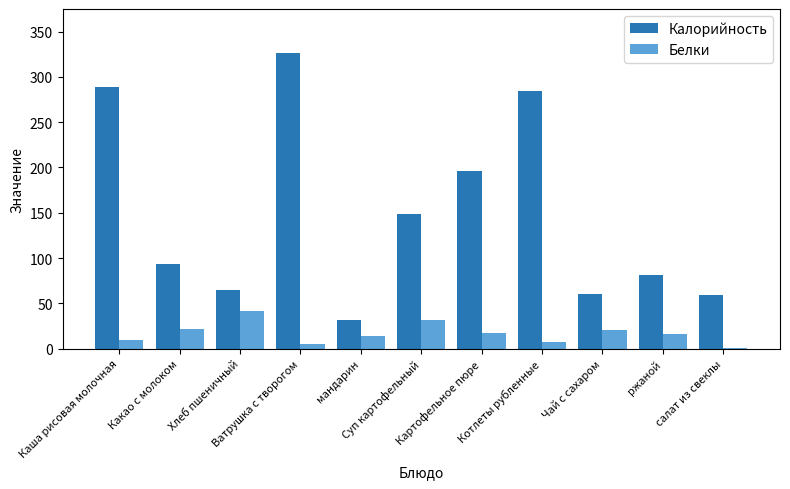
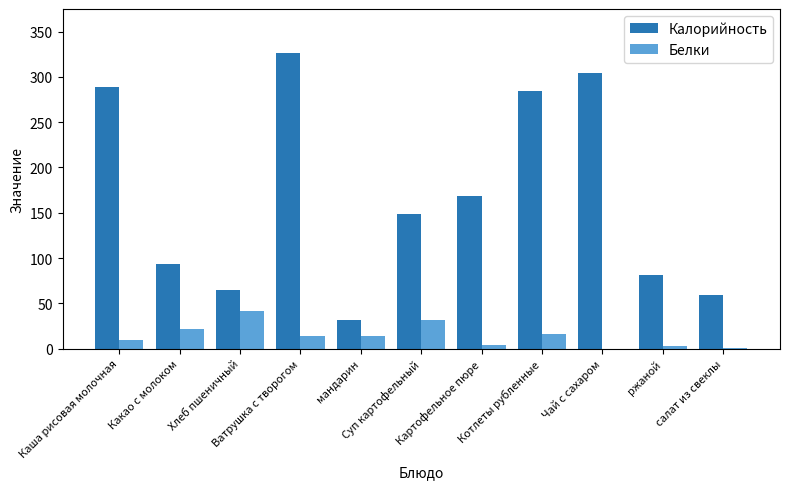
Белки, Ватрушка с творогом: 5 -> 14
Калорийность, Картофельное пюре: 200 -> 170
Белки, Картофельное пюре: 20 -> 0
Белки, Котлеты рубленные: 10 -> 20
Калорийность, Чай с сахаром: 60 -> 300
Белки, Чай с сахаром: 20 -> 0
Белки, ржаной: 20 -> 0
